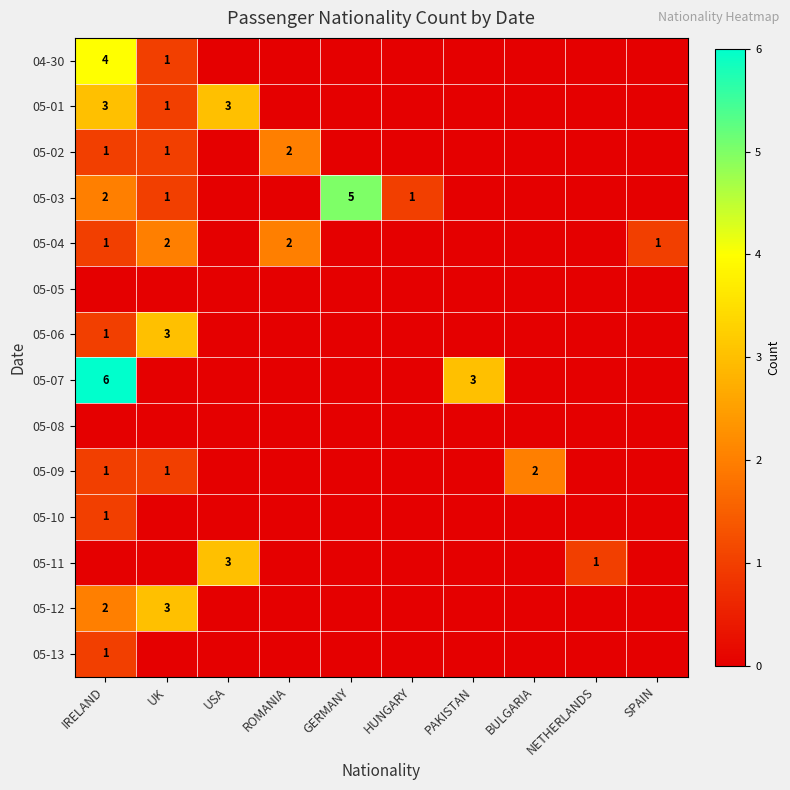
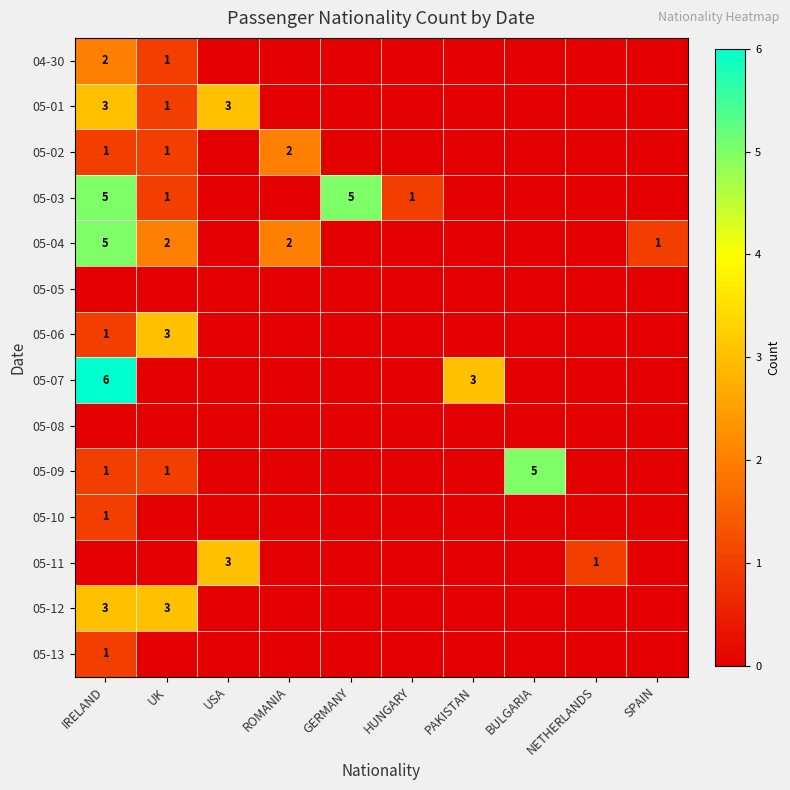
04-30, IRELAND: 4 -> 2
05-03, IRELAND: 2 -> 5
05-04, IRELAND: 1 -> 5
05-09, BULGARIA: 2 -> 5
05-12, IRELAND: 2 -> 3
